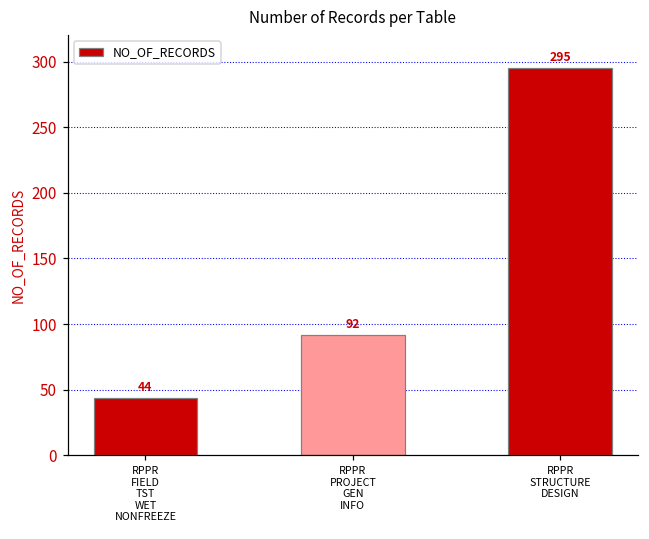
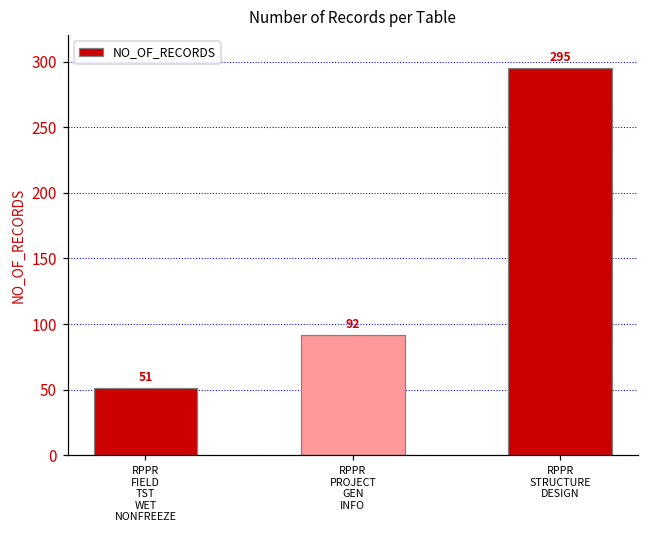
RPPR FIELD TST WET NONFREEZE: 44 -> 51
